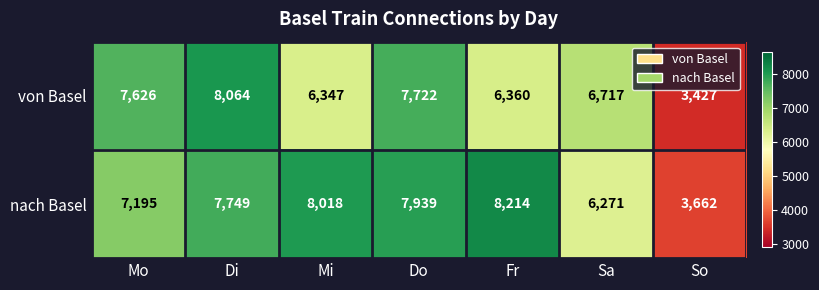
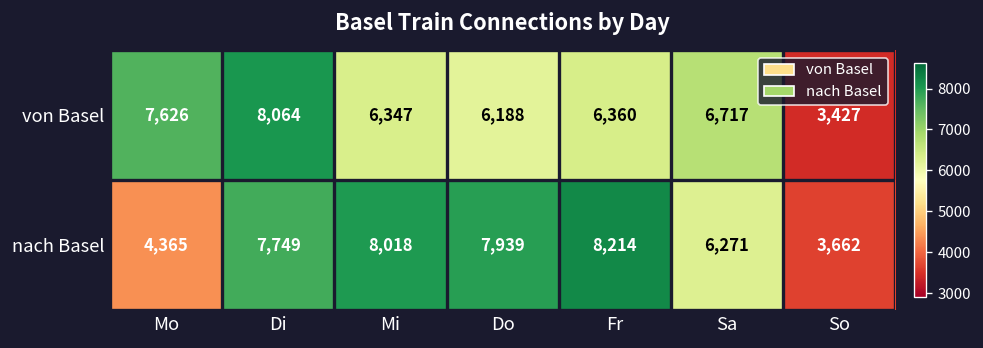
von Basel, Do: 7,722 -> 6,188
nach Basel, Mo: 7,195 -> 4,365
